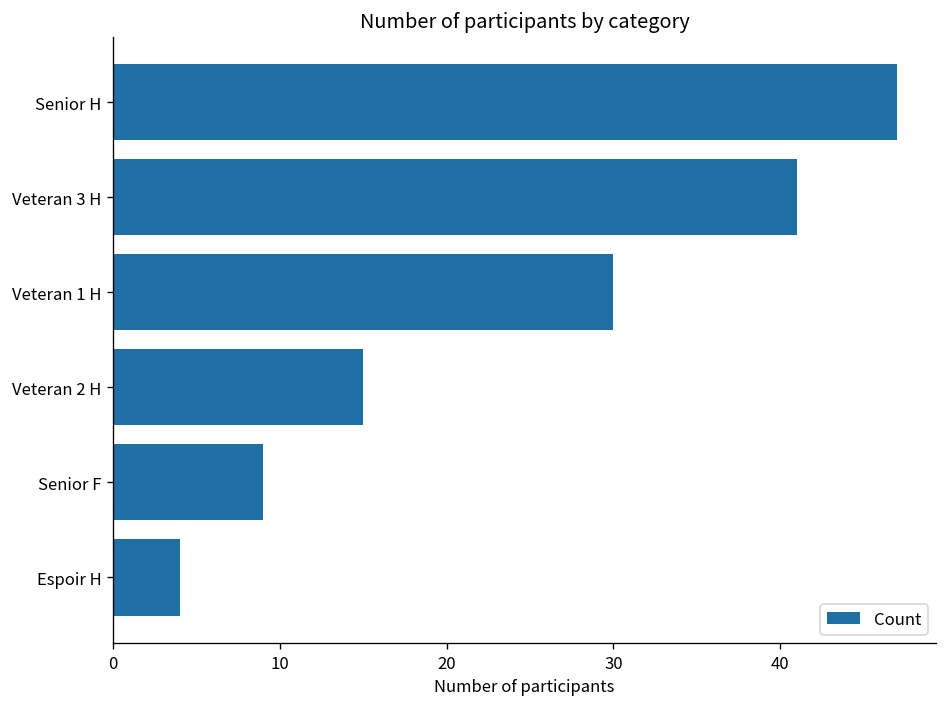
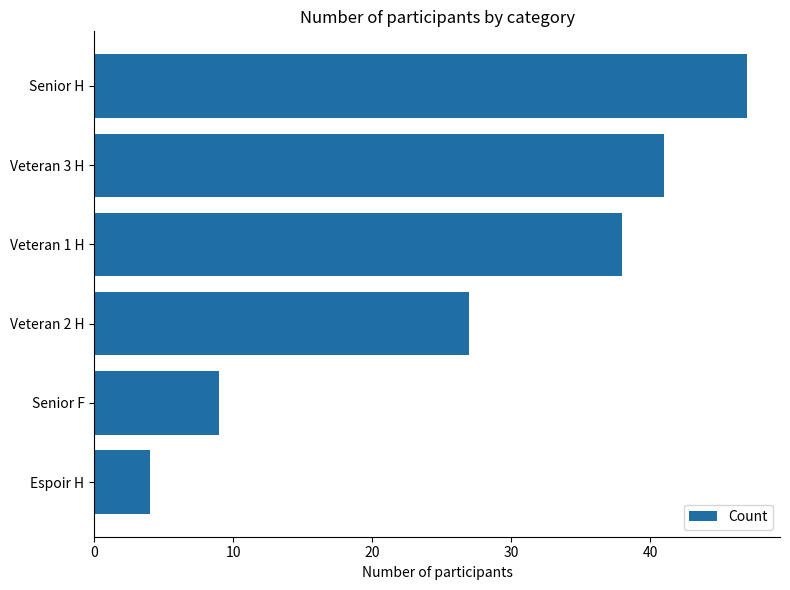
Veteran 1 H: 30 -> 38
Veteran 2 H: 15 -> 27
